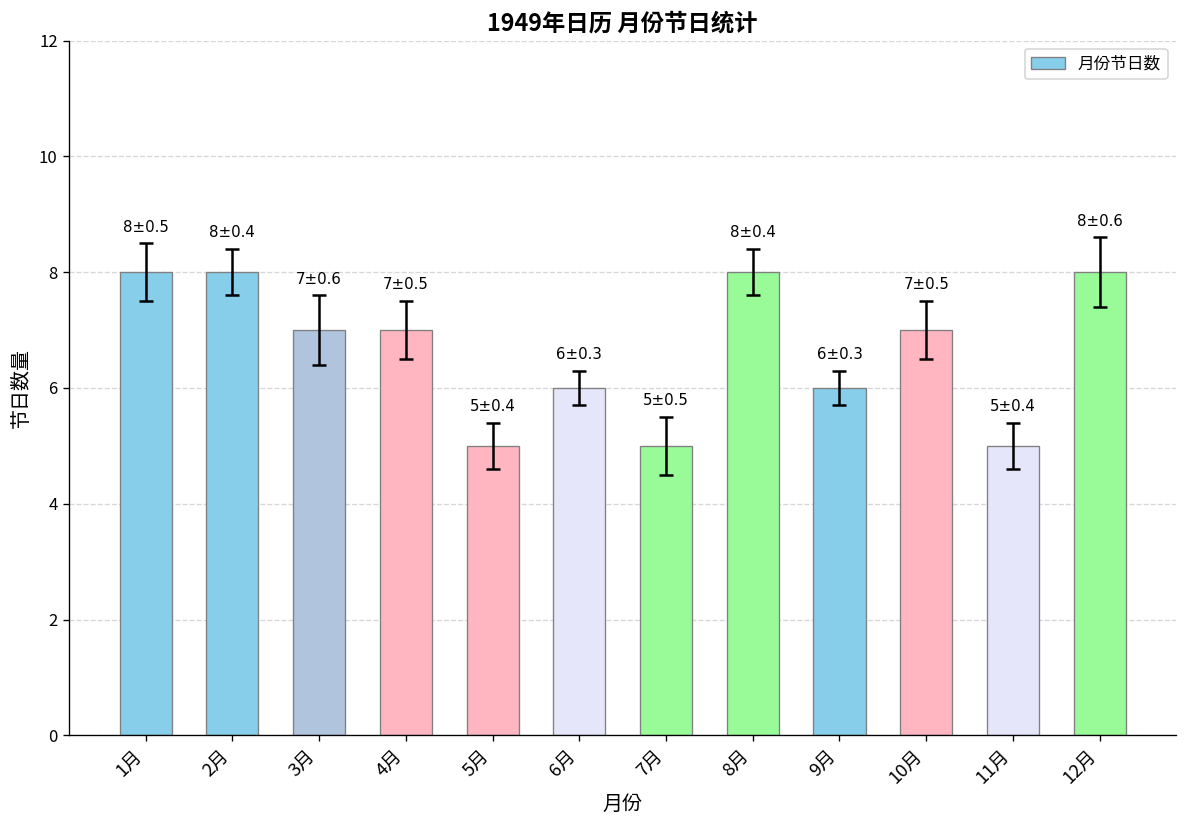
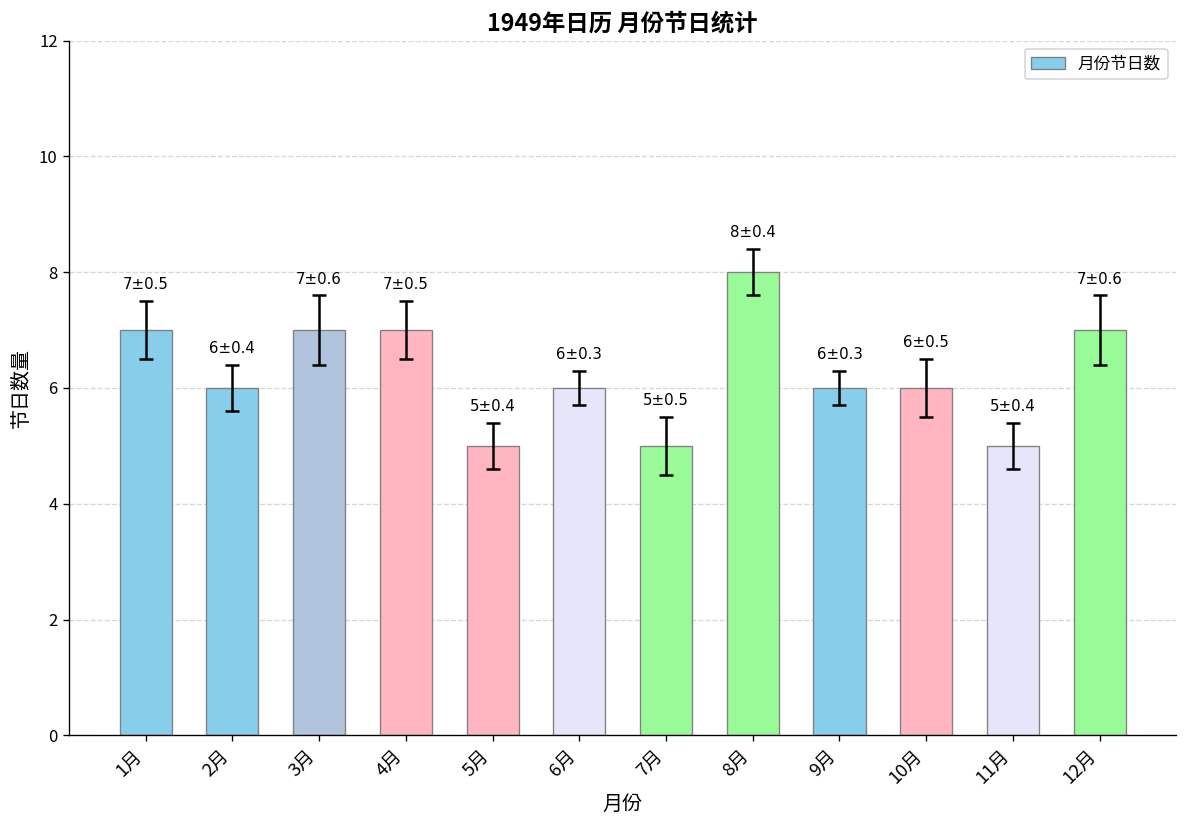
月份节日数, 1月: 8±0.5 -> 7±0.5
月份节日数, 2月: 8±0.4 -> 6±0.4
月份节日数, 10月: 7±0.5 -> 6±0.5
月份节日数, 12月: 8±0.6 -> 7±0.6
